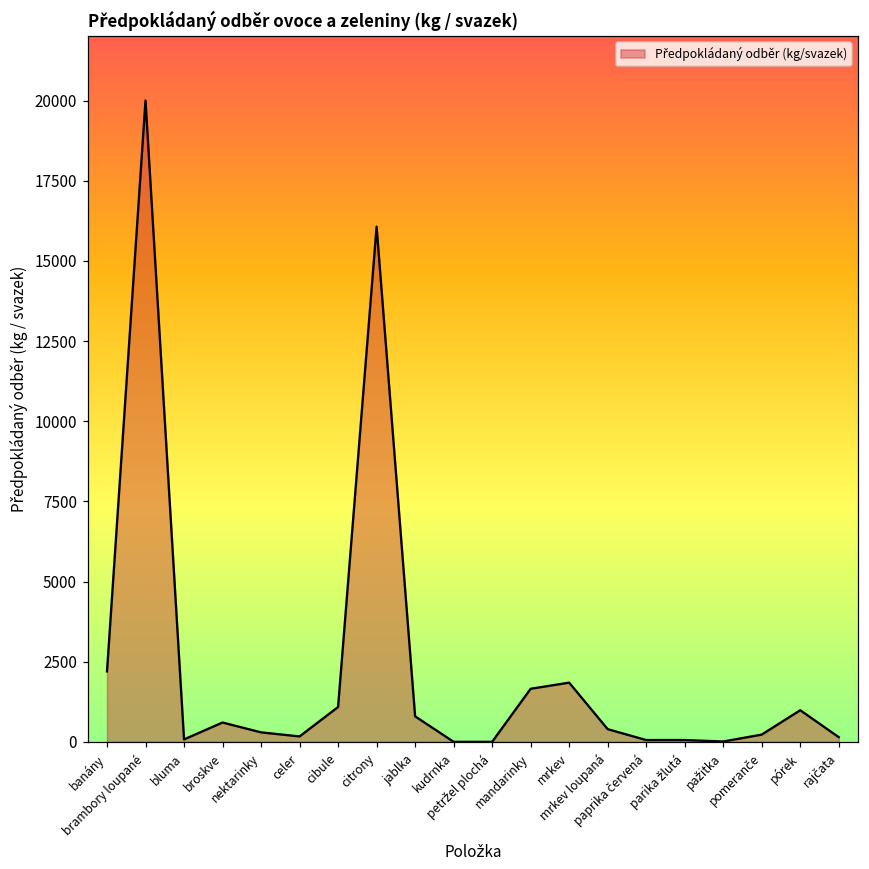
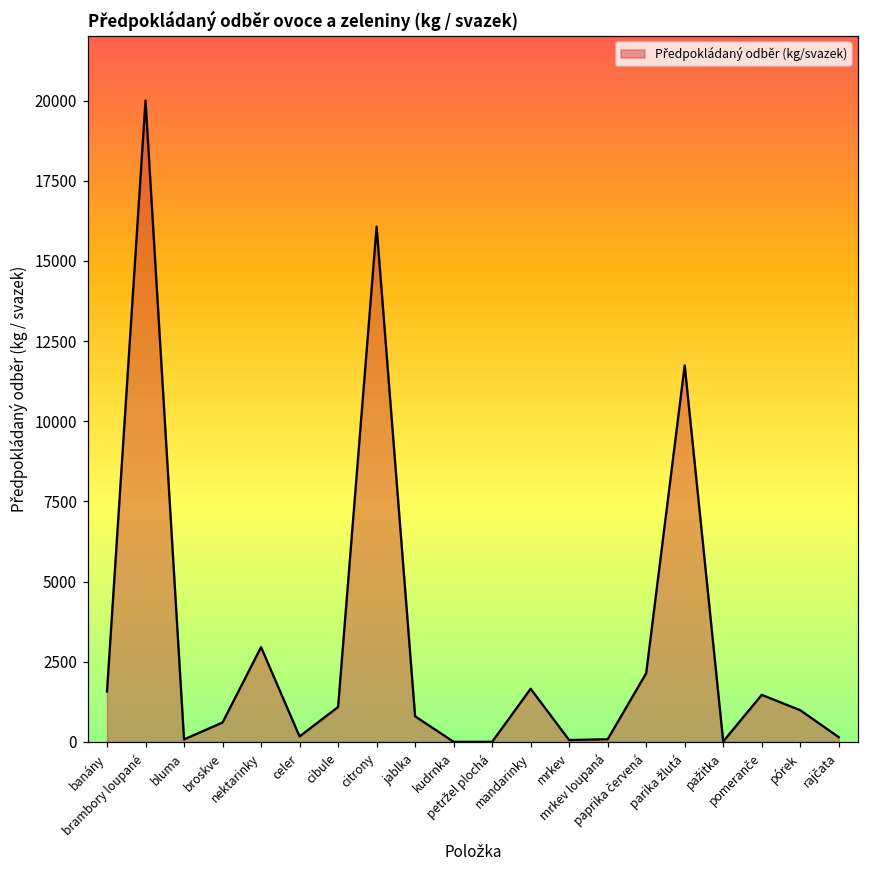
banány: 2200 -> 1600
nektarinky: 300 -> 3000
mrkev: 1900 -> 100
mrkev loupaná: 400 -> 100
paprika červená: 100 -> 2100
parika žlutá: 100 -> 11700
pomeranče: 200 -> 1500
